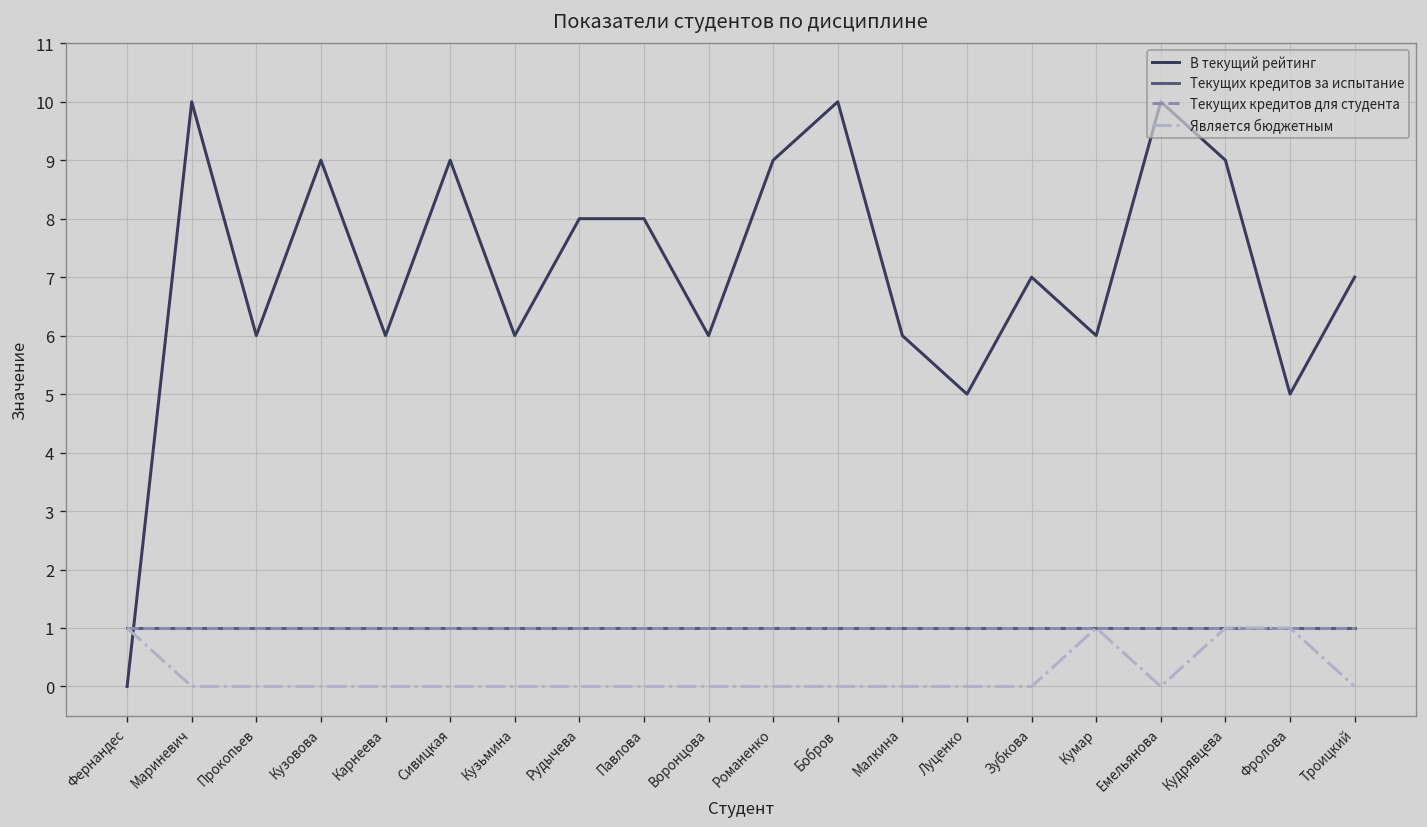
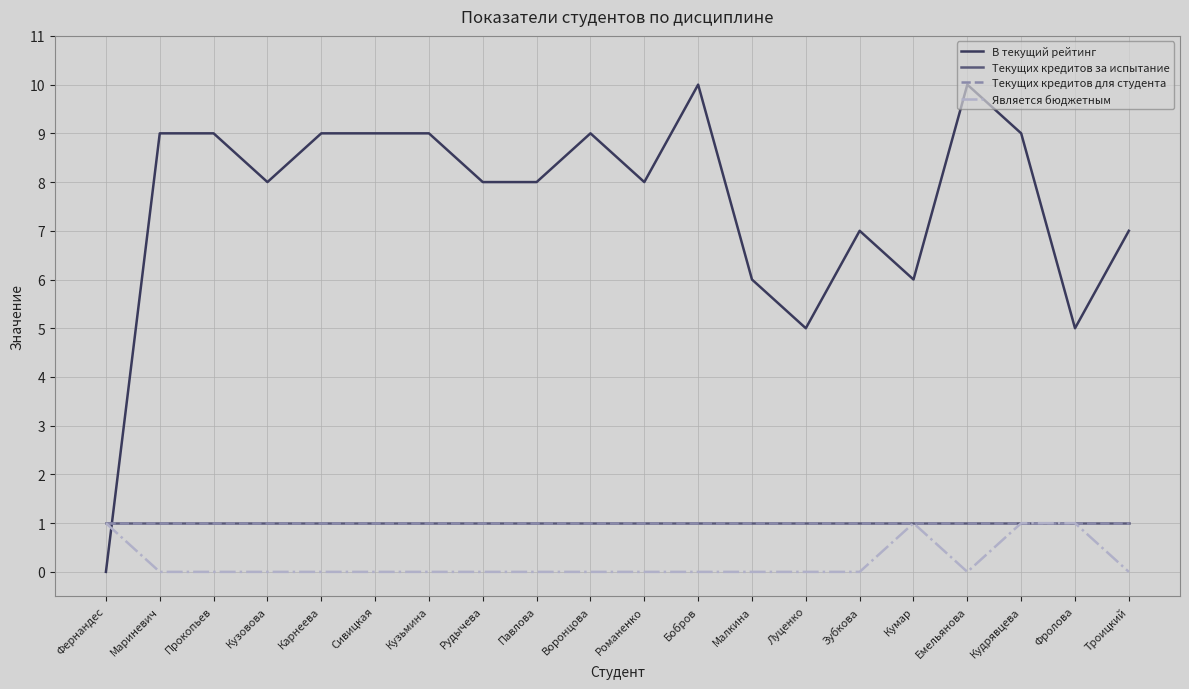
В текущий рейтинг, Мариневич: 10 -> 9
В текущий рейтинг, Прокопьев: 6 -> 9
В текущий рейтинг, Кузовова: 9 -> 8
В текущий рейтинг, Карнеева: 6 -> 9
В текущий рейтинг, Кузьмина: 6 -> 9
В текущий рейтинг, Воронцова: 6 -> 9
В текущий рейтинг, Романенко: 9 -> 8
